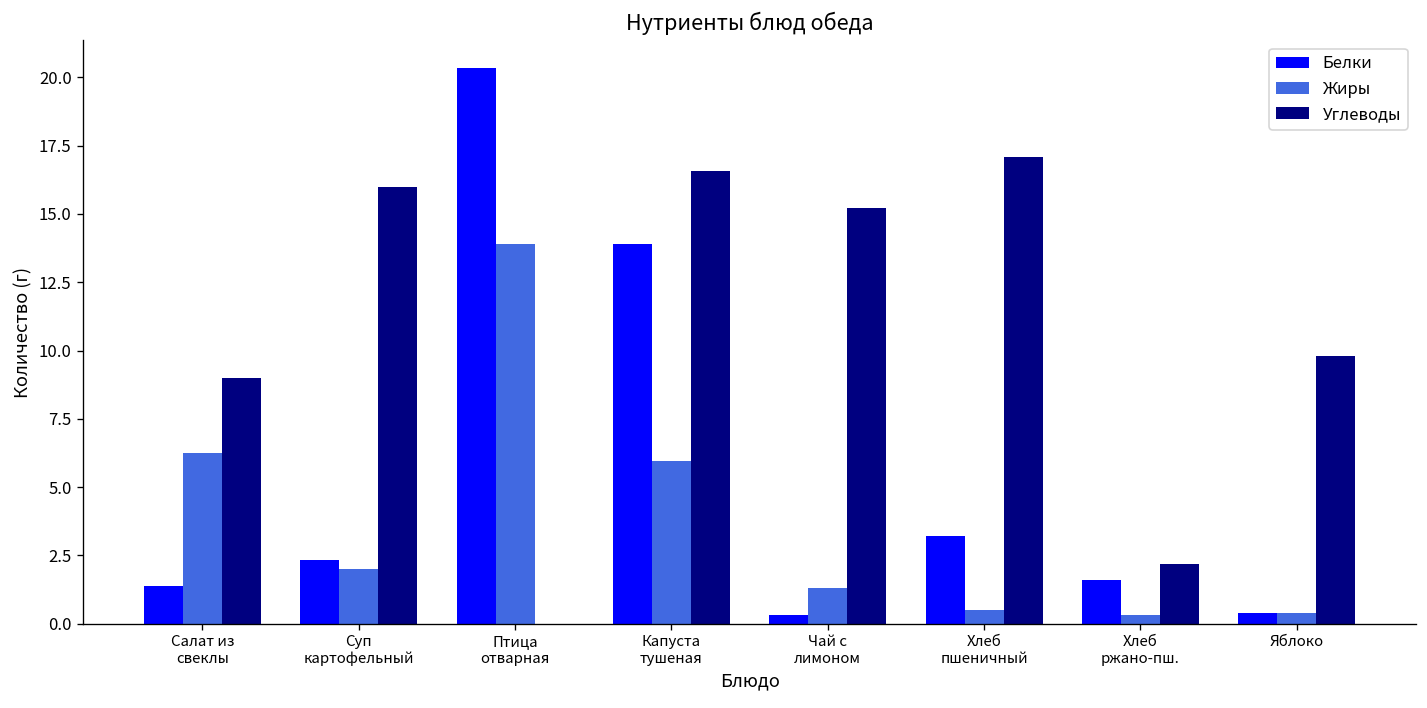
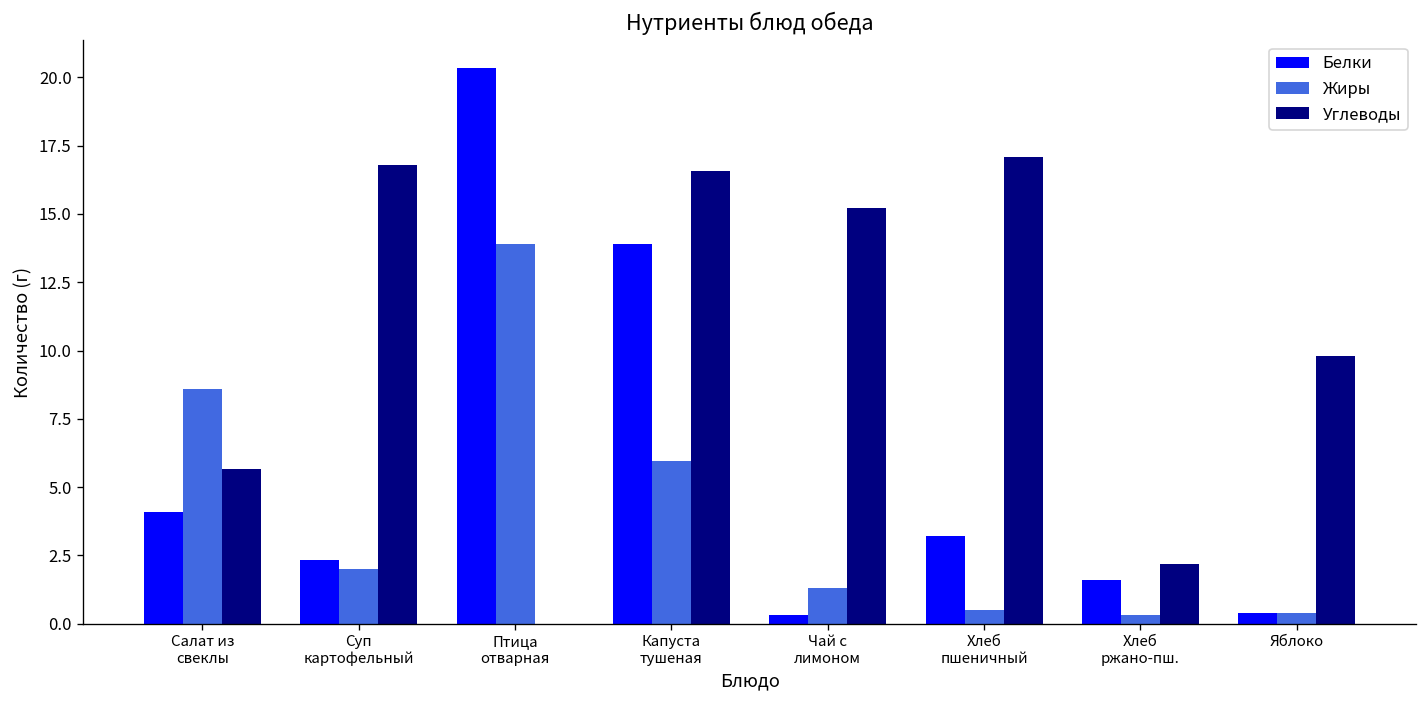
Белки, Салат из свеклы: 1.4 -> 4.1
Жиры, Салат из свеклы: 6.2 -> 8.6
Углеводы, Салат из свеклы: 9.0 -> 5.7
Углеводы, Суп картофельный: 16.0 -> 16.8
